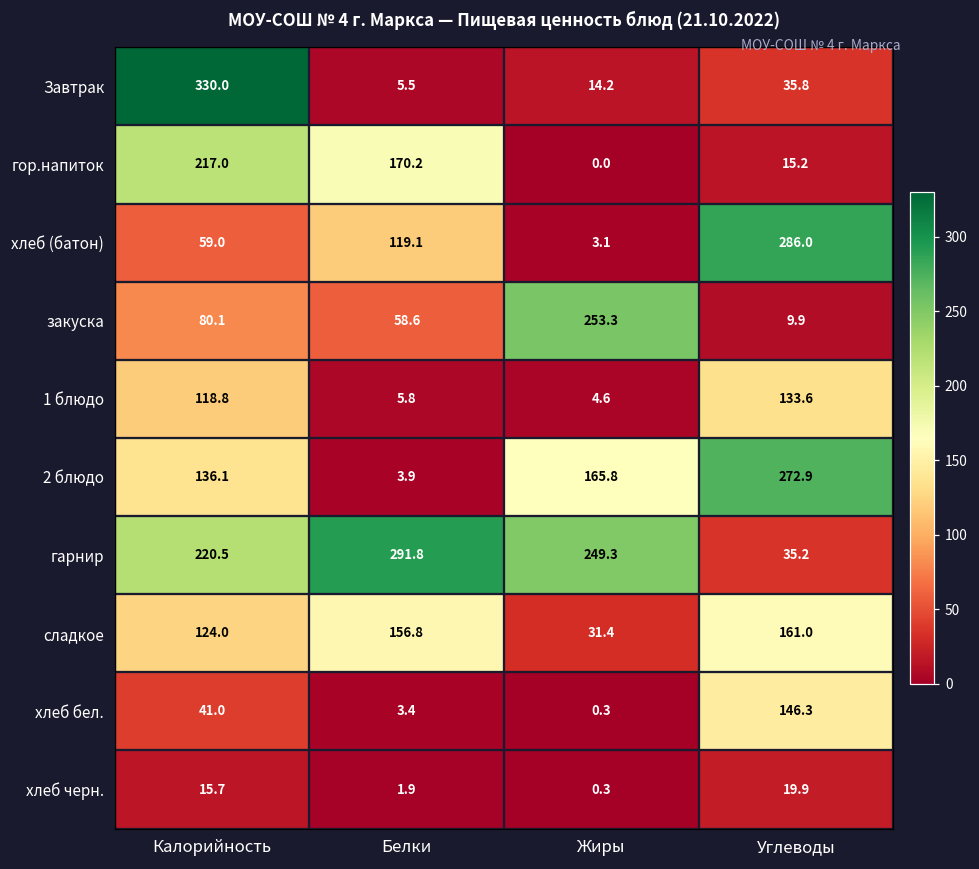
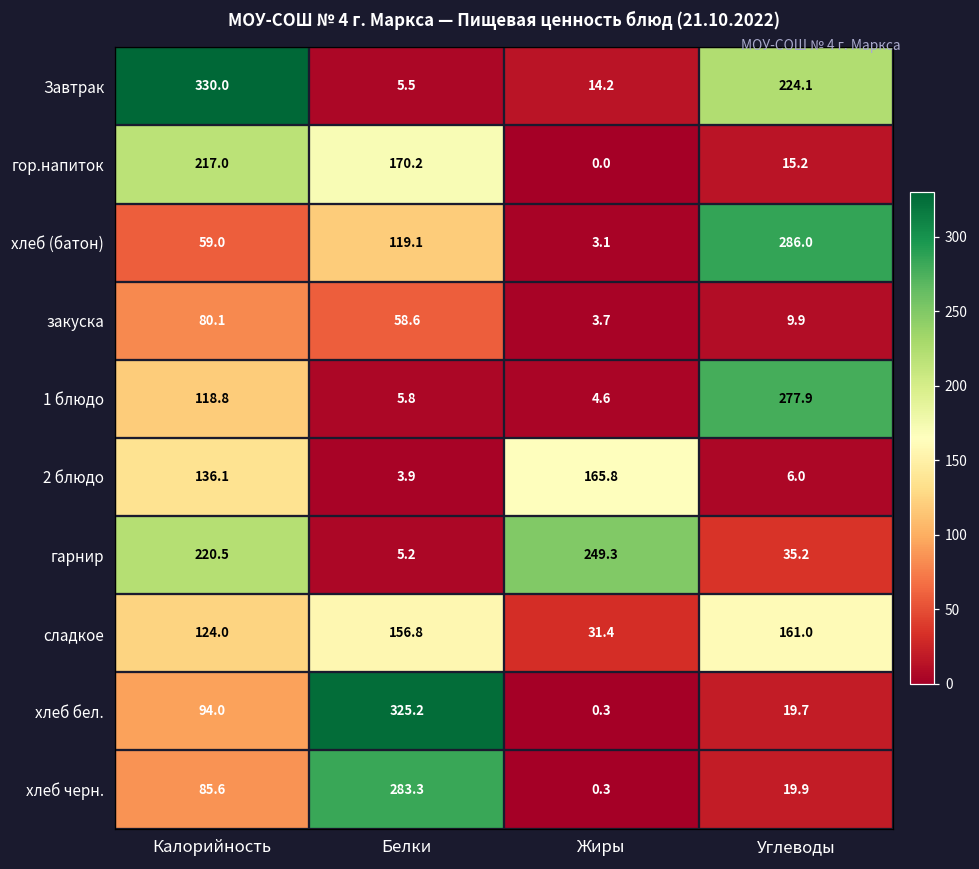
Завтрак, Углеводы: 35.8 -> 224.1
закуска, Жиры: 253.3 -> 3.7
1 блюдо, Углеводы: 133.6 -> 277.9
2 блюдо, Углеводы: 272.9 -> 6.0
гарнир, Белки: 291.8 -> 5.2
хлеб бел., Калорийность: 41.0 -> 94.0
хлеб бел., Белки: 3.4 -> 325.2
хлеб бел., Углеводы: 146.3 -> 19.7
хлеб черн., Калорийность: 15.7 -> 85.6
хлеб черн., Белки: 1.9 -> 283.3
